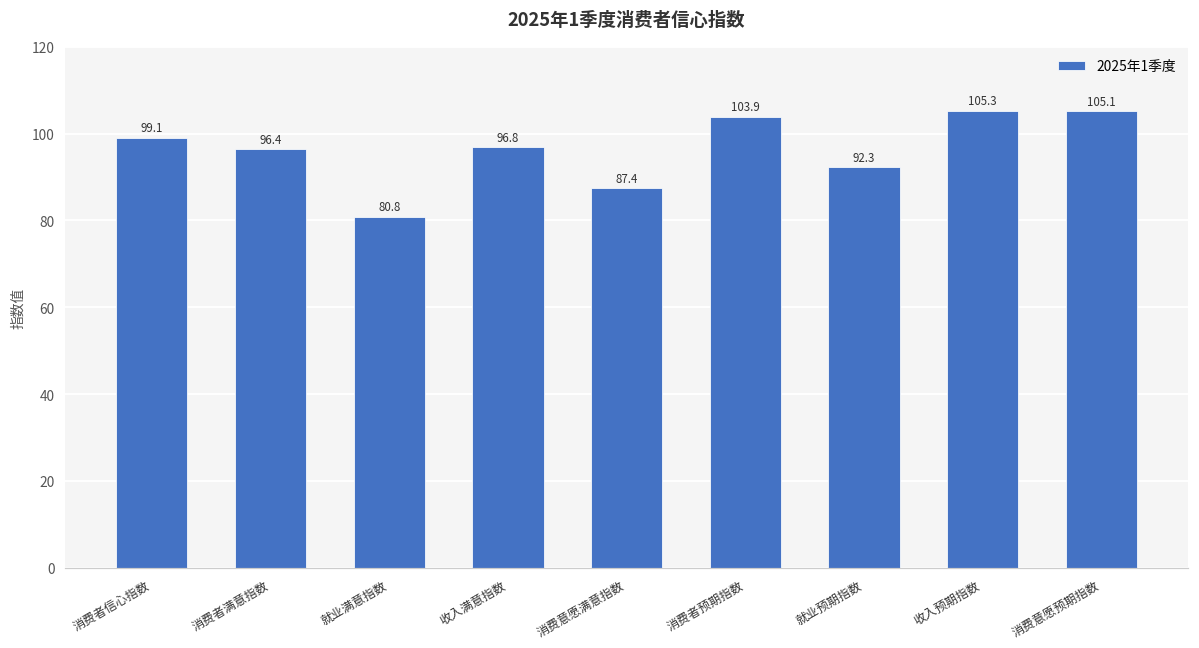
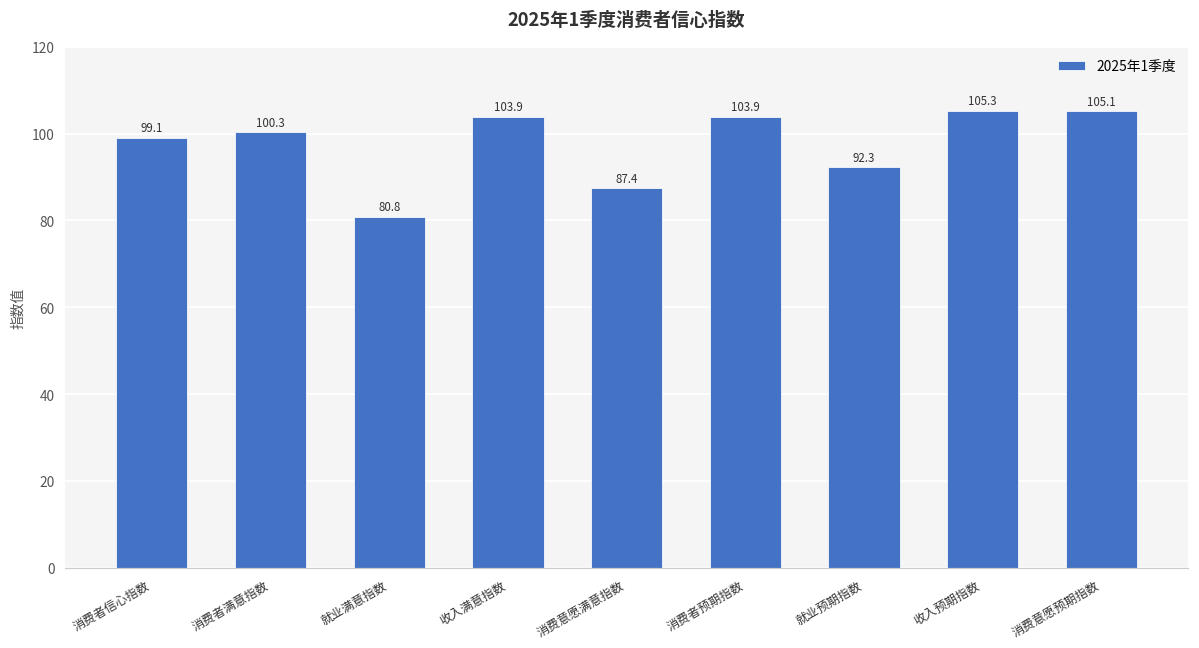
消费者满意指数: 96.4 -> 100.3
收入满意指数: 96.8 -> 103.9
